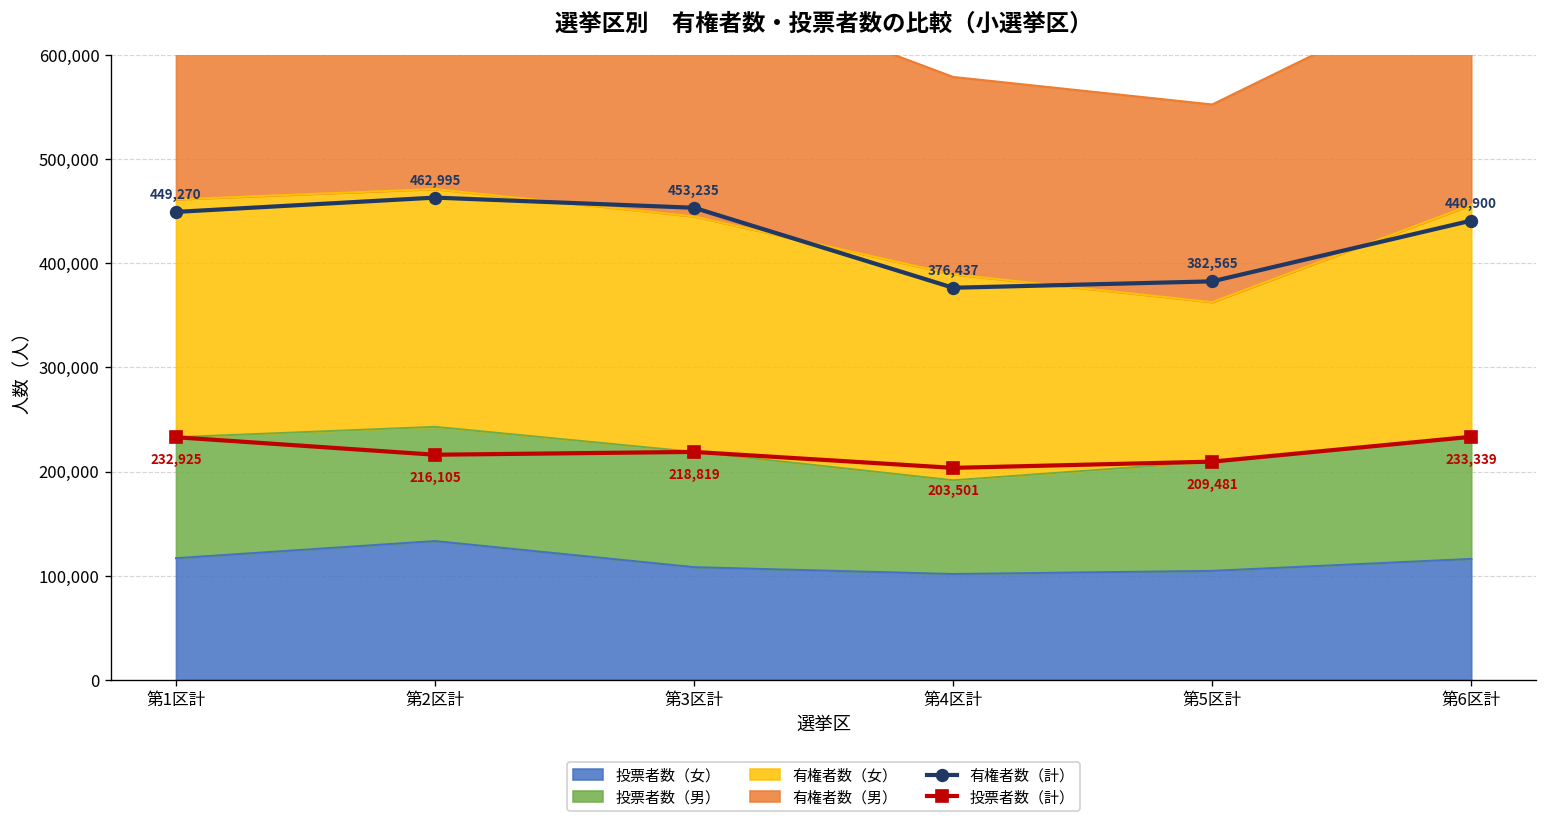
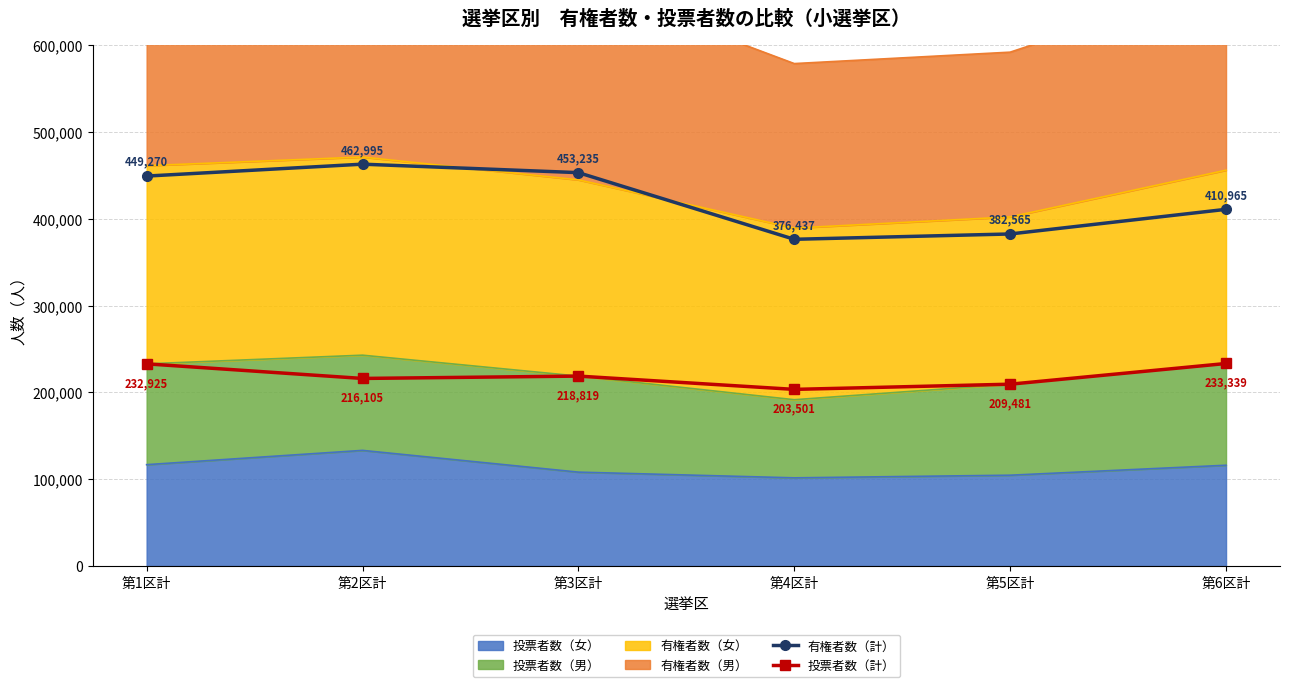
有権者数（女）, 第5区計: 150,000 -> 190,000
有権者数（計）, 第6区計: 440,900 -> 410,965
